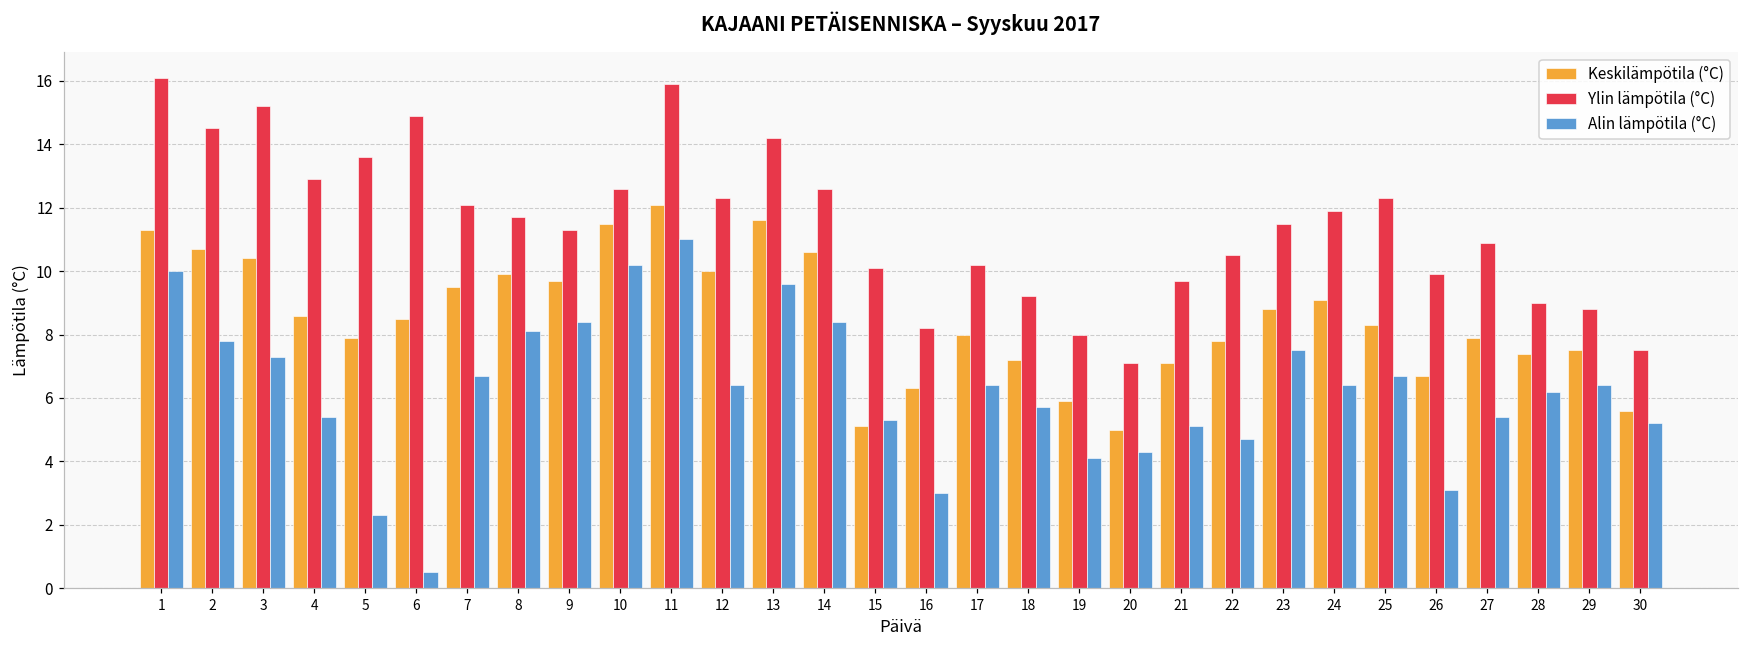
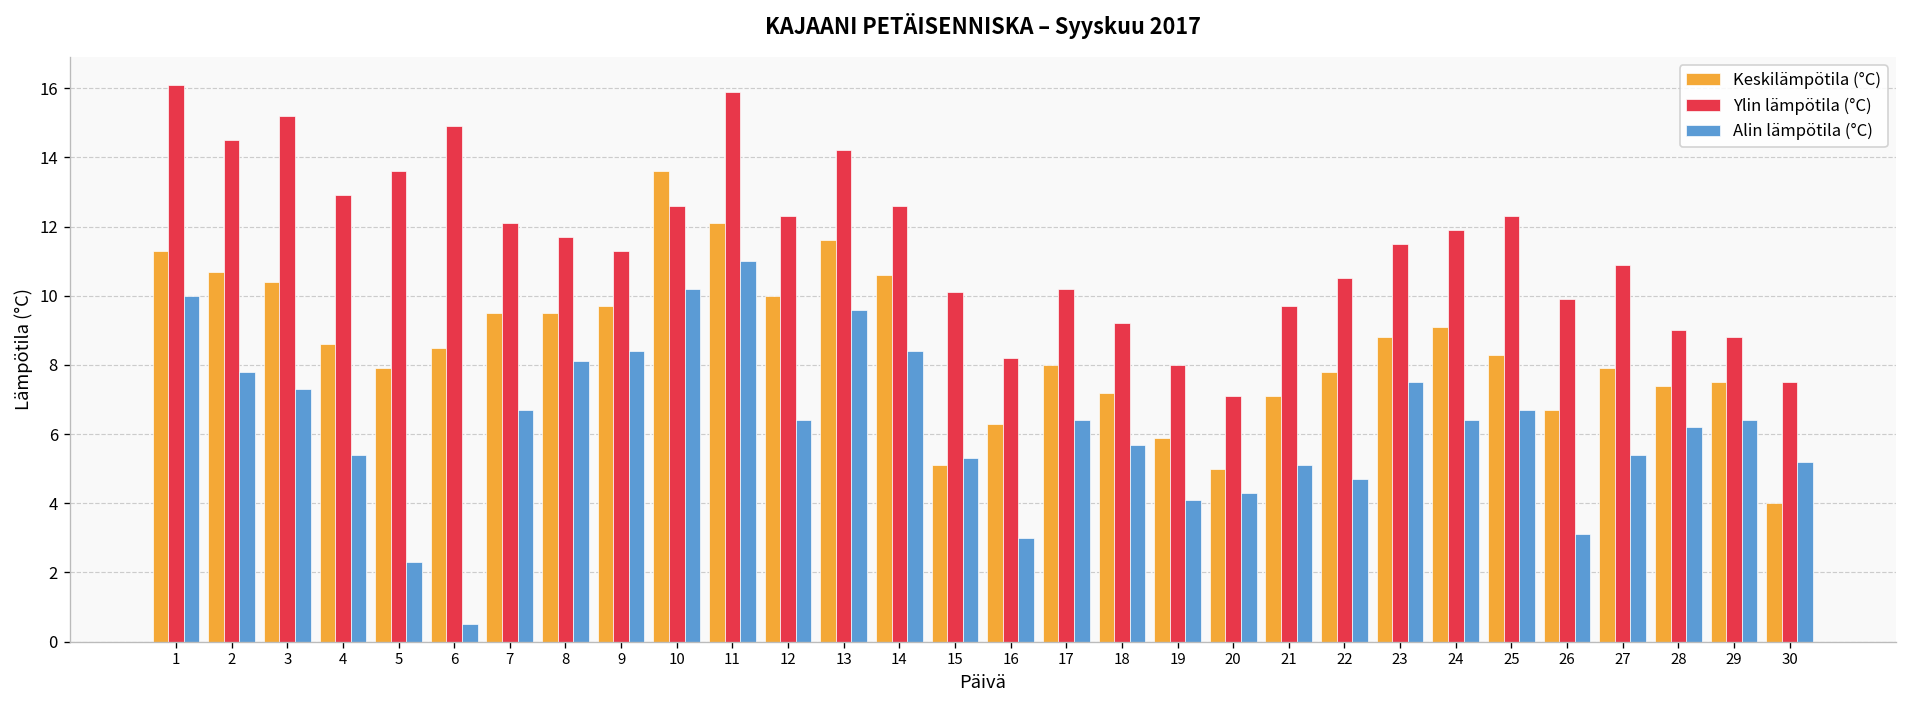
Keskilämpötila (°C), 8: 9.9 -> 9.5
Keskilämpötila (°C), 10: 11.5 -> 13.6
Keskilämpötila (°C), 30: 5.6 -> 4.0
